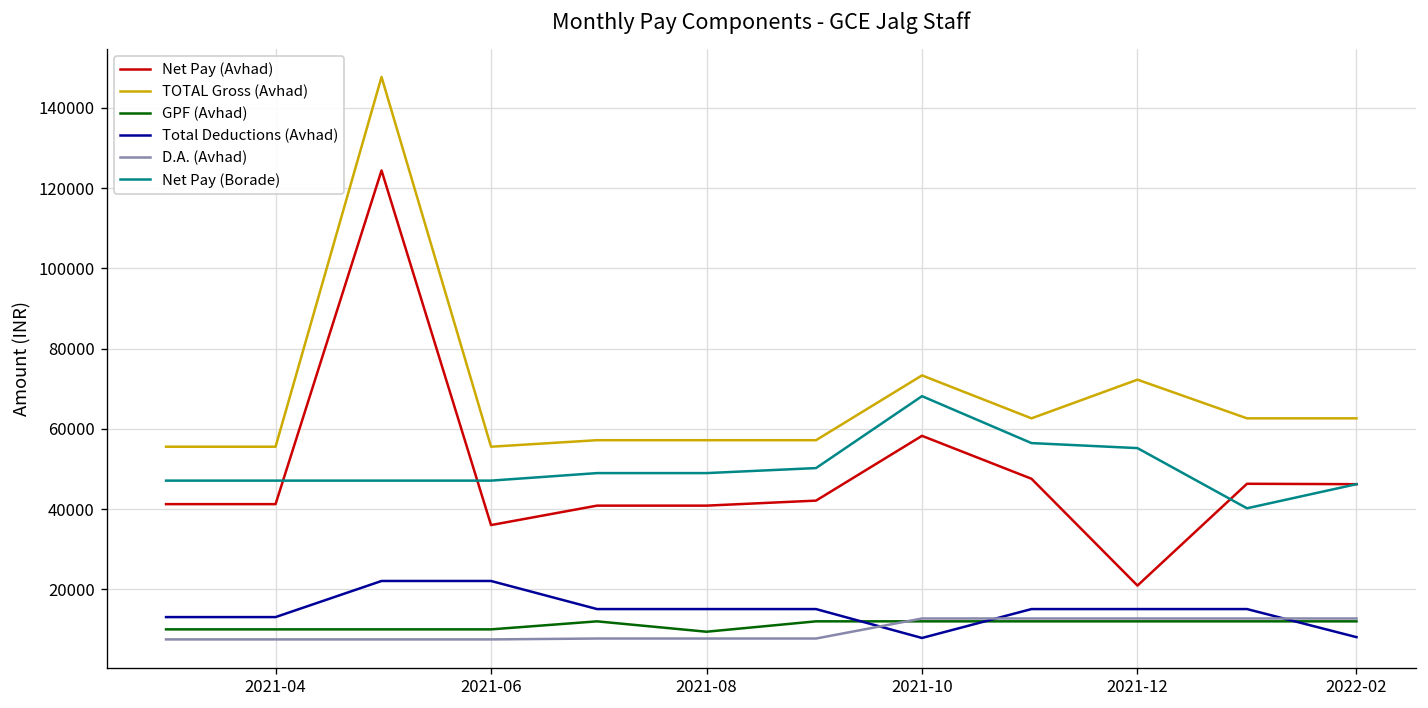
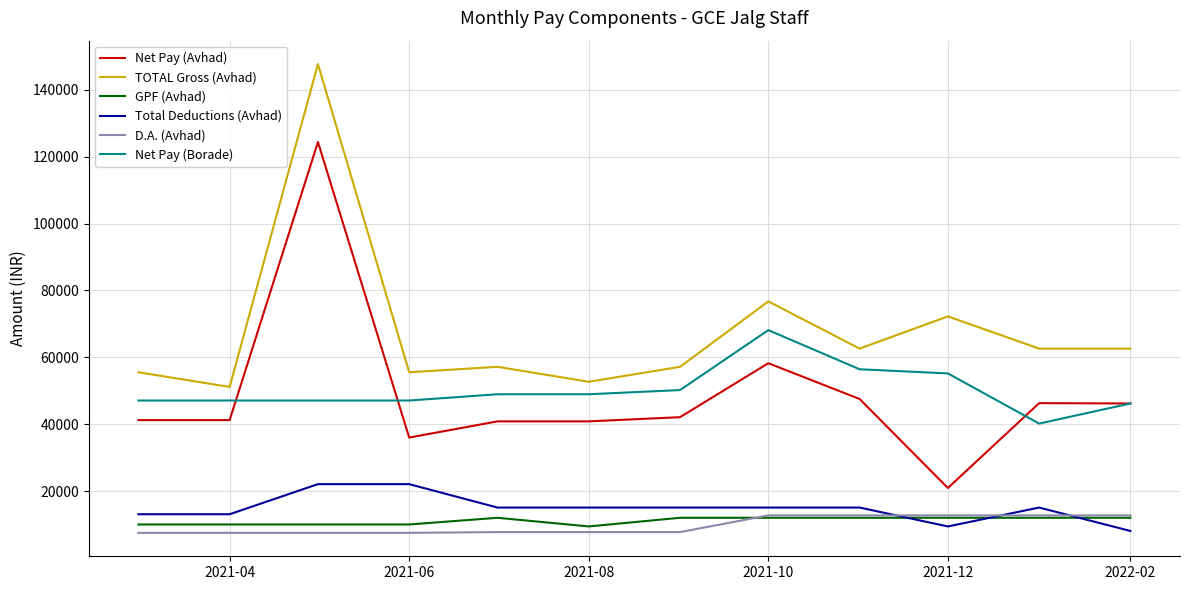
TOTAL Gross (Avhad), 2021-04: 56000 -> 51000
TOTAL Gross (Avhad), 2021-08: 57000 -> 53000
TOTAL Gross (Avhad), 2021-10: 73000 -> 77000
Total Deductions (Avhad), 2021-10: 8000 -> 15000
Total Deductions (Avhad), 2021-12: 15000 -> 9000
